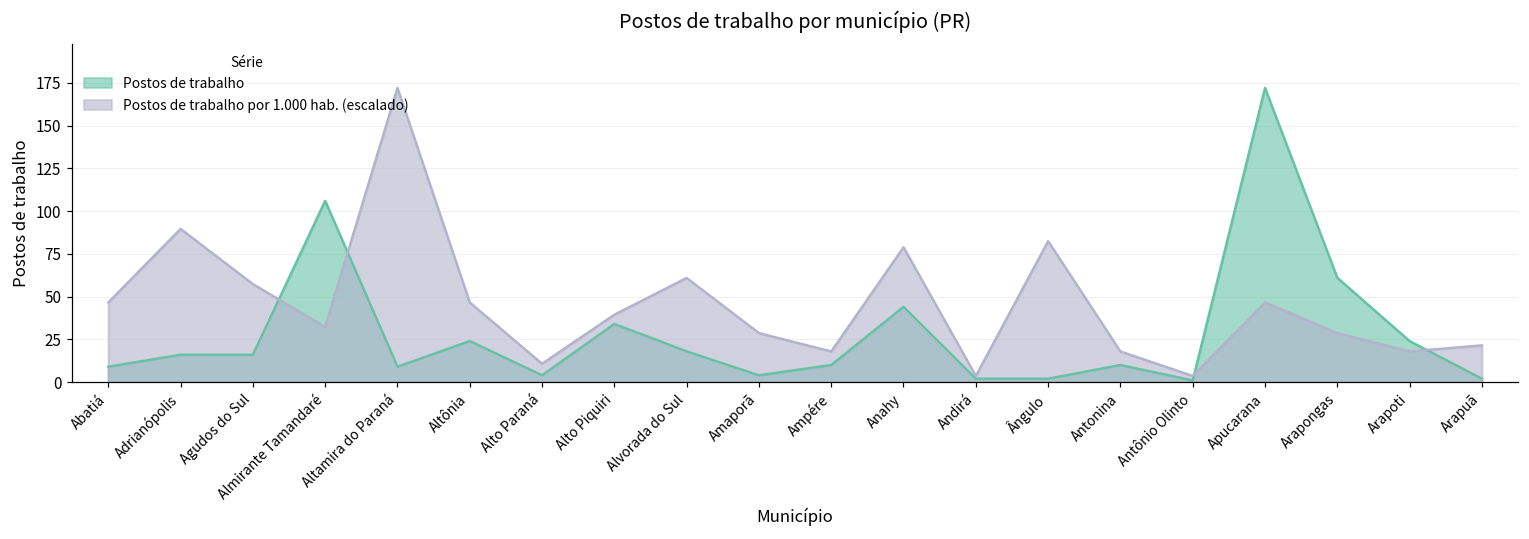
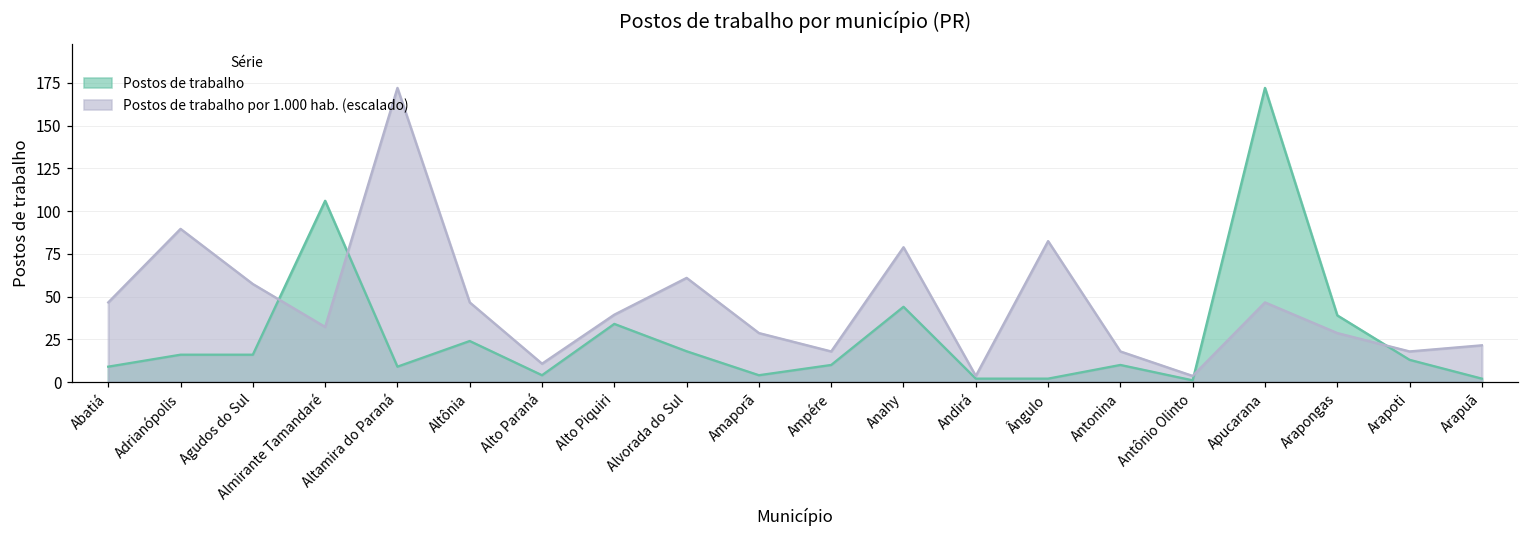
Postos de trabalho, Arapongas: 61 -> 39
Postos de trabalho, Arapoti: 24 -> 13
